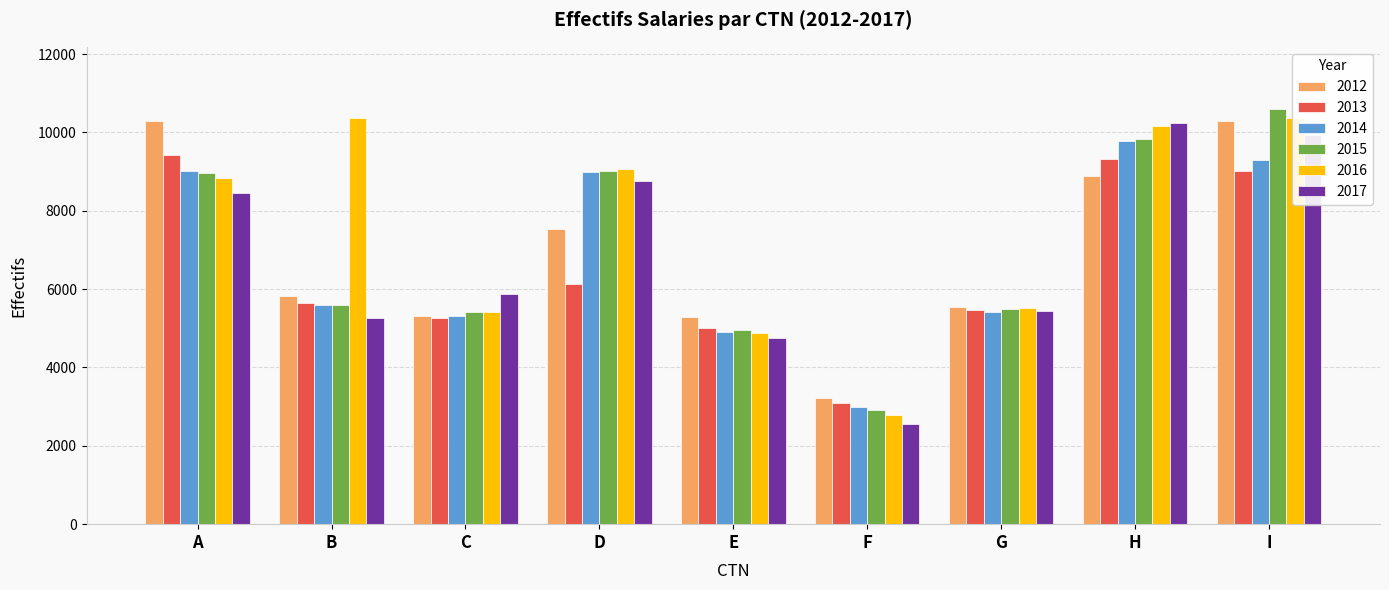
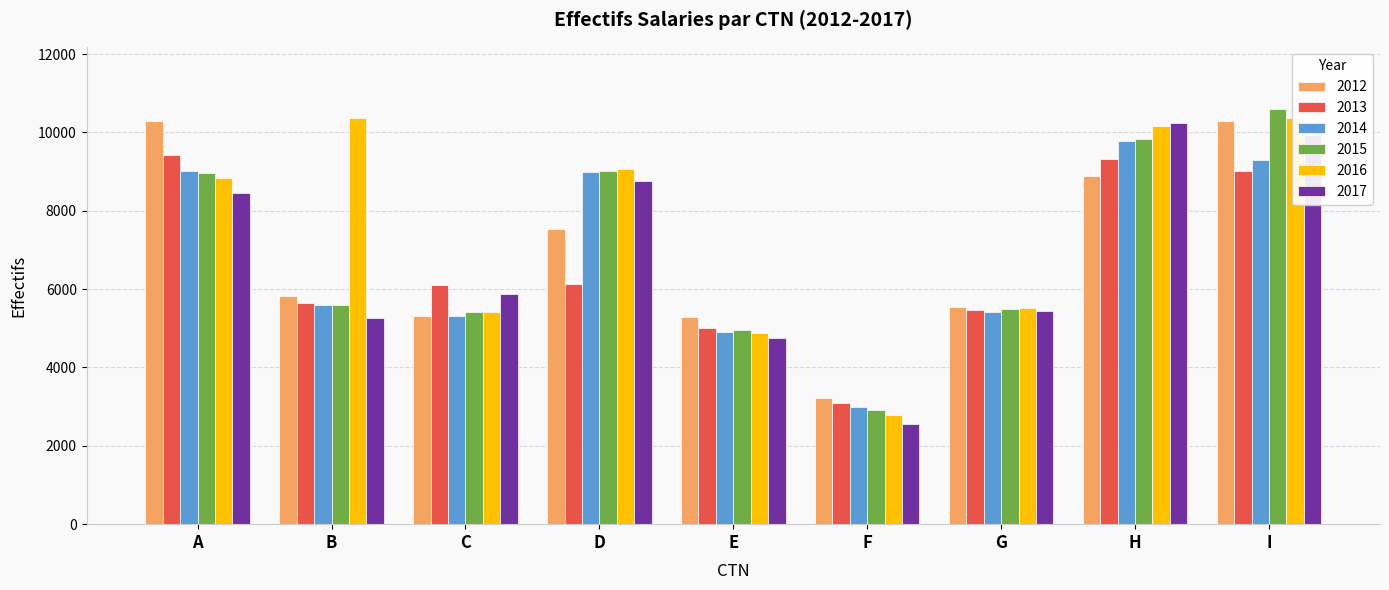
2013, C: 5300 -> 6100
